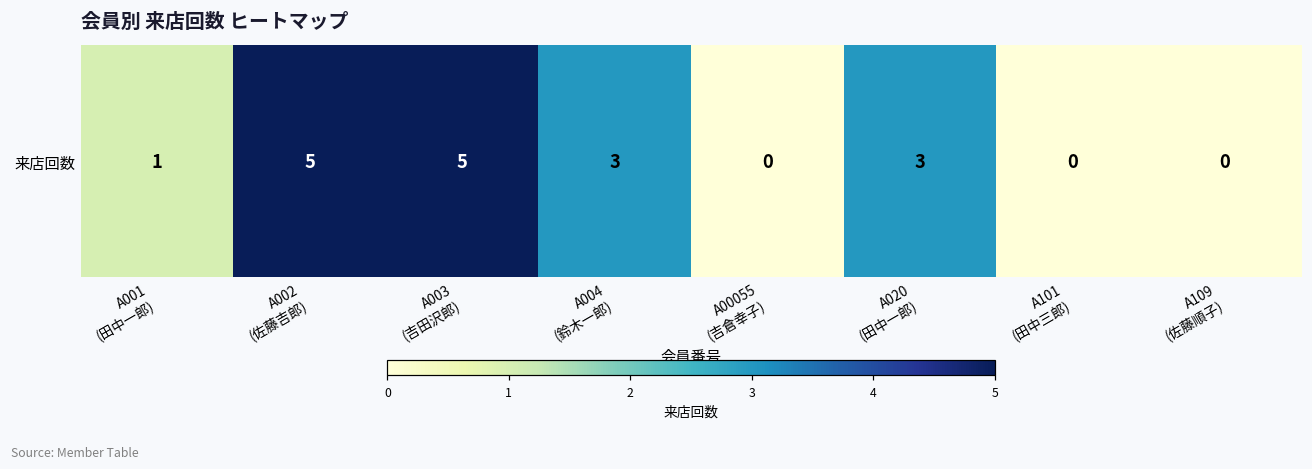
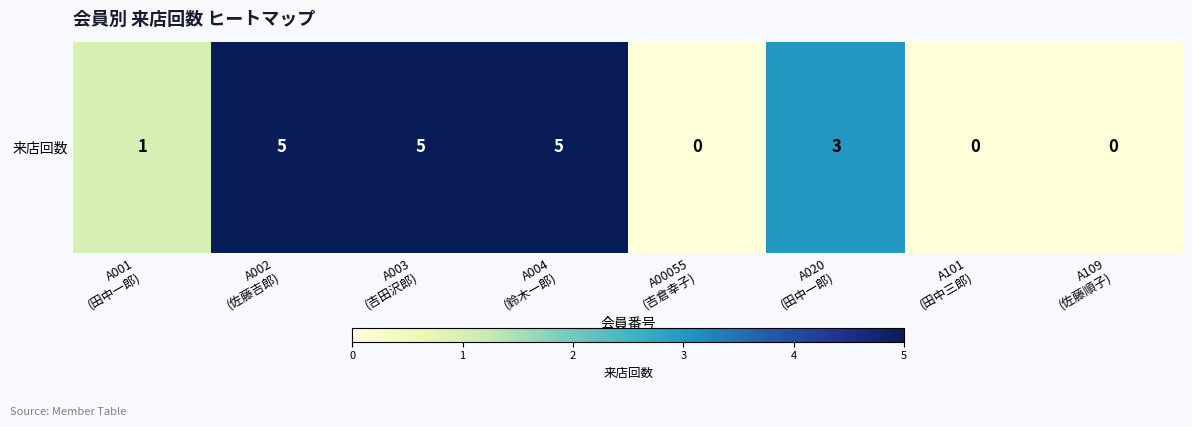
来店回数, A004 (鈴木一郎): 3 -> 5
